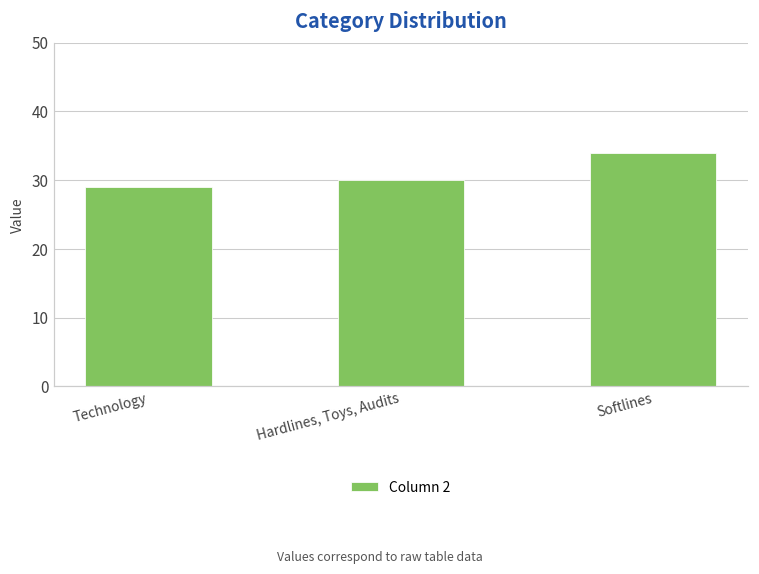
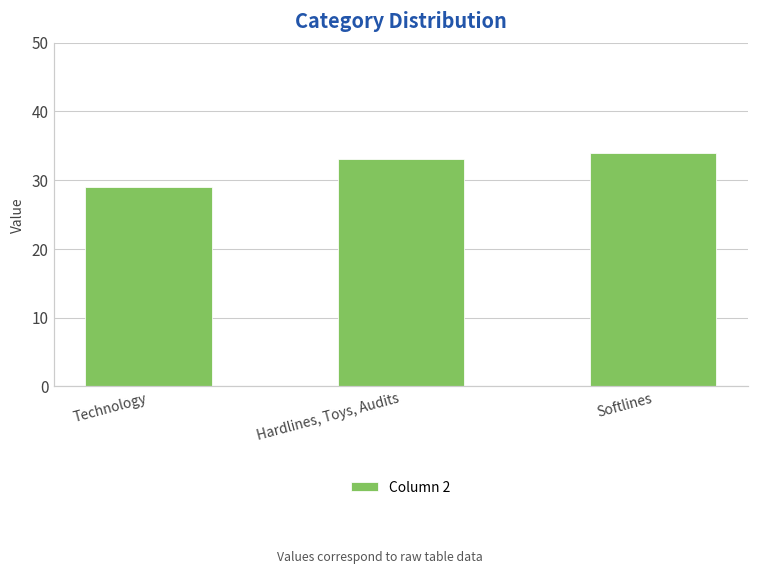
Hardlines, Toys, Audits: 30 -> 33
